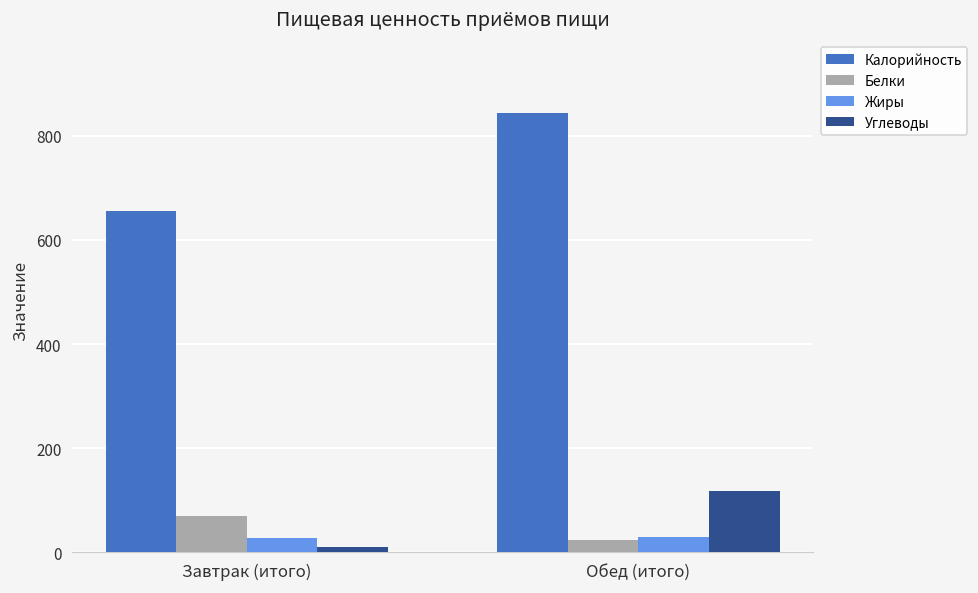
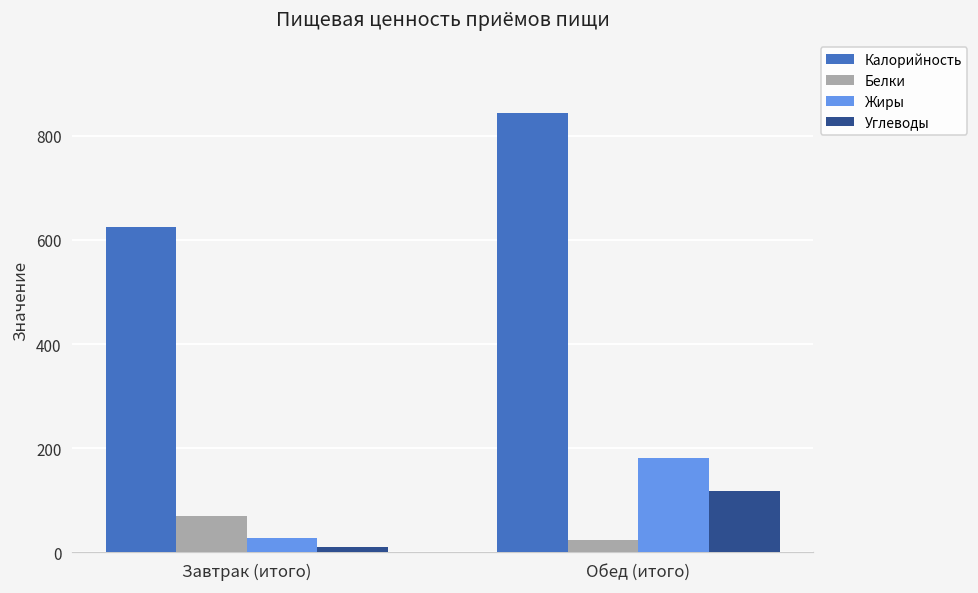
Калорийность, Завтрак (итого): 660 -> 630
Жиры, Обед (итого): 30 -> 180
